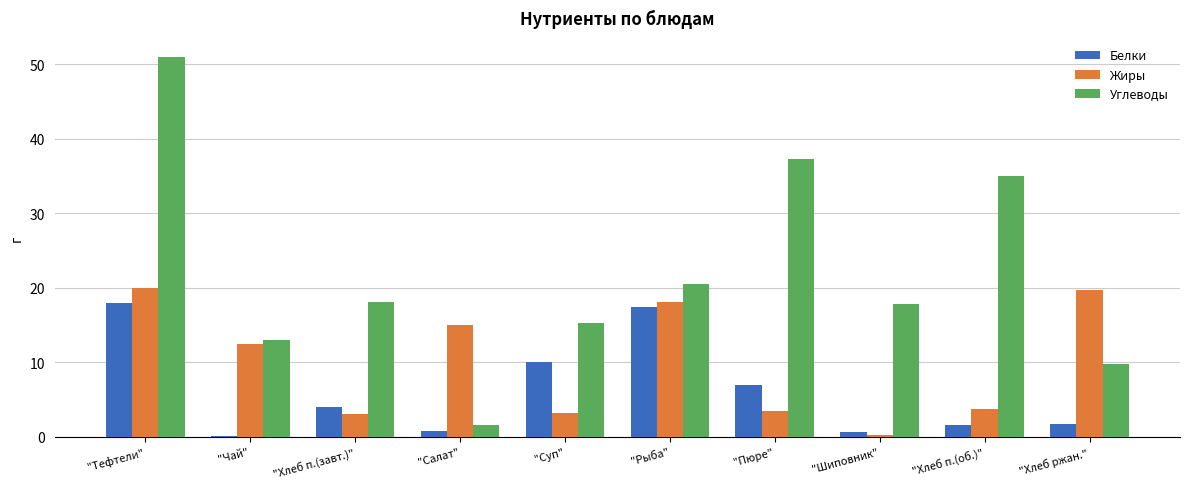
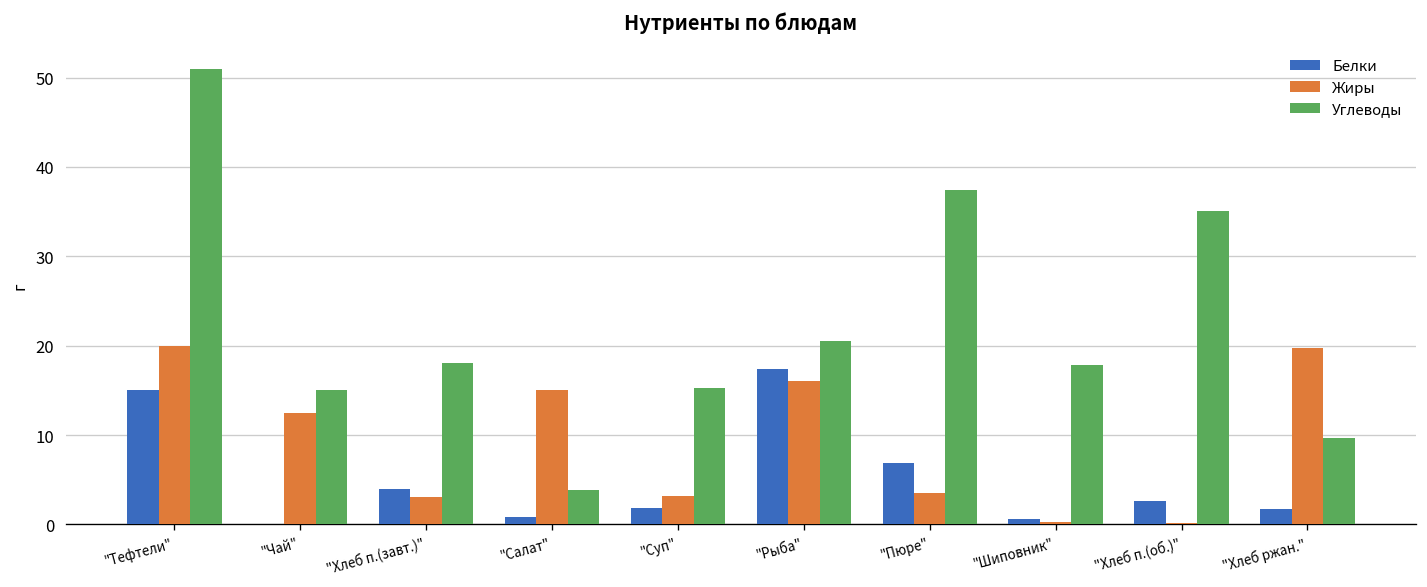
Белки, "Тефтели": 18 -> 15
Углеводы, "Чай": 13 -> 15
Углеводы, "Салат": 2 -> 4
Белки, "Суп": 10 -> 2
Жиры, "Рыба": 18 -> 16
Белки, "Хлеб п.(об.)": 2 -> 3
Жиры, "Хлеб п.(об.)": 4 -> 0
